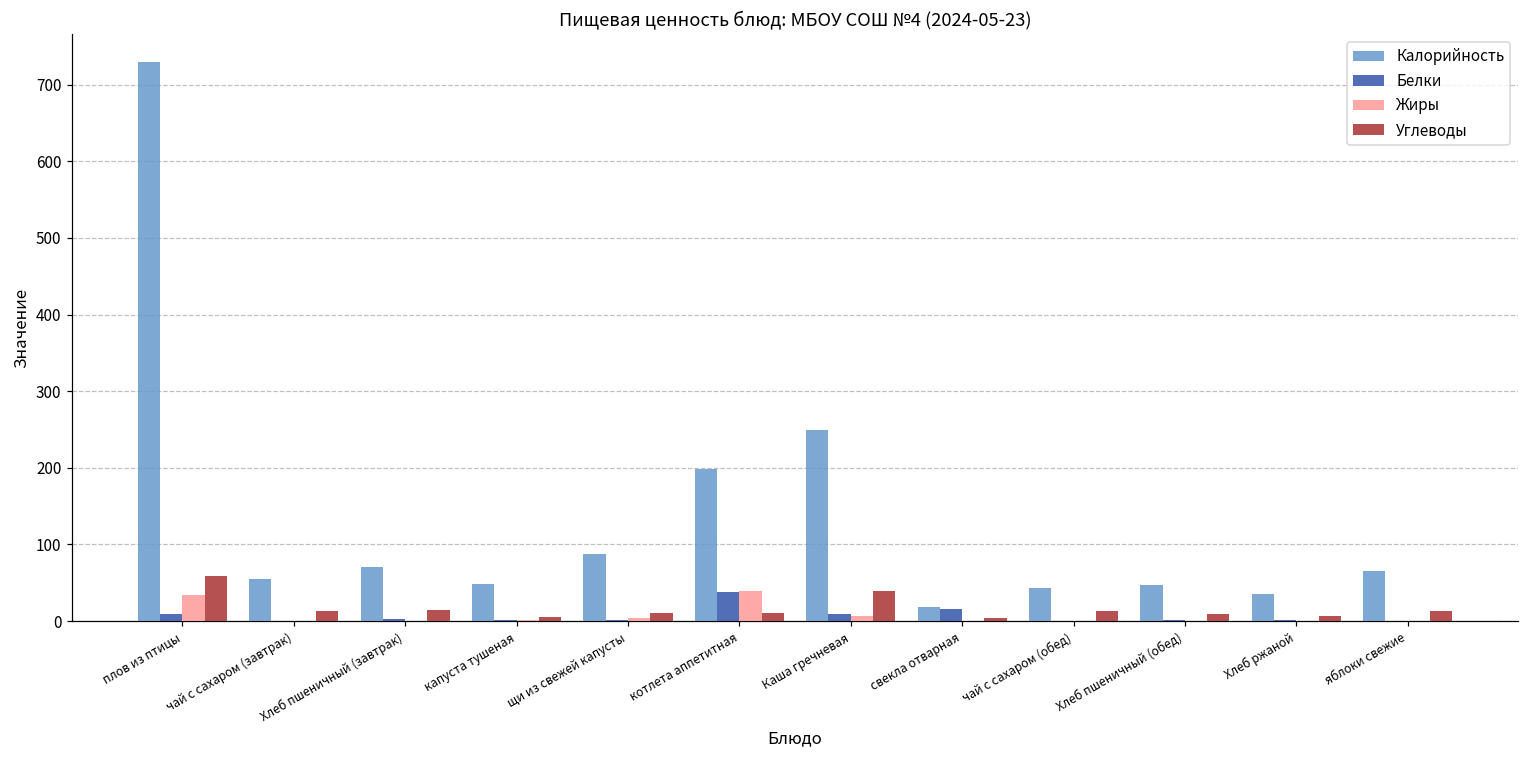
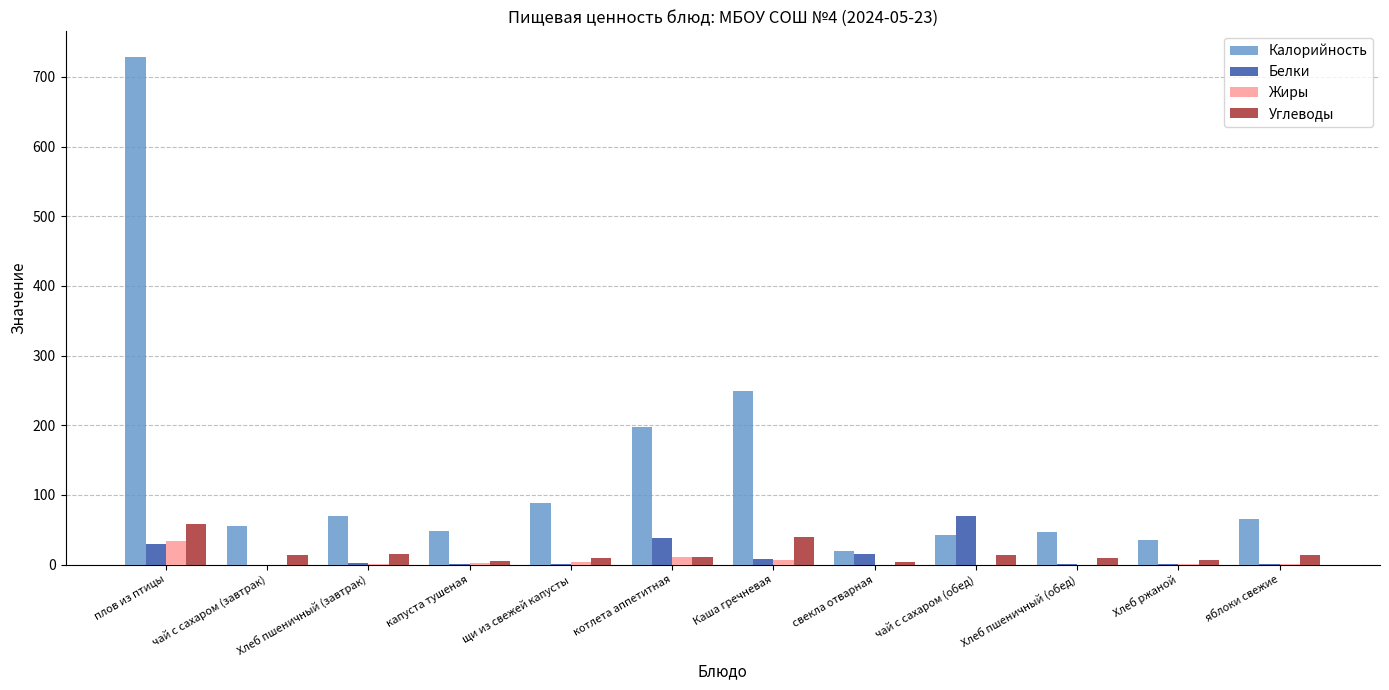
Белки, плов из птицы: 10 -> 30
Жиры, котлета аппетитная: 40 -> 10
Белки, чай с сахаром (обед): 0 -> 70
